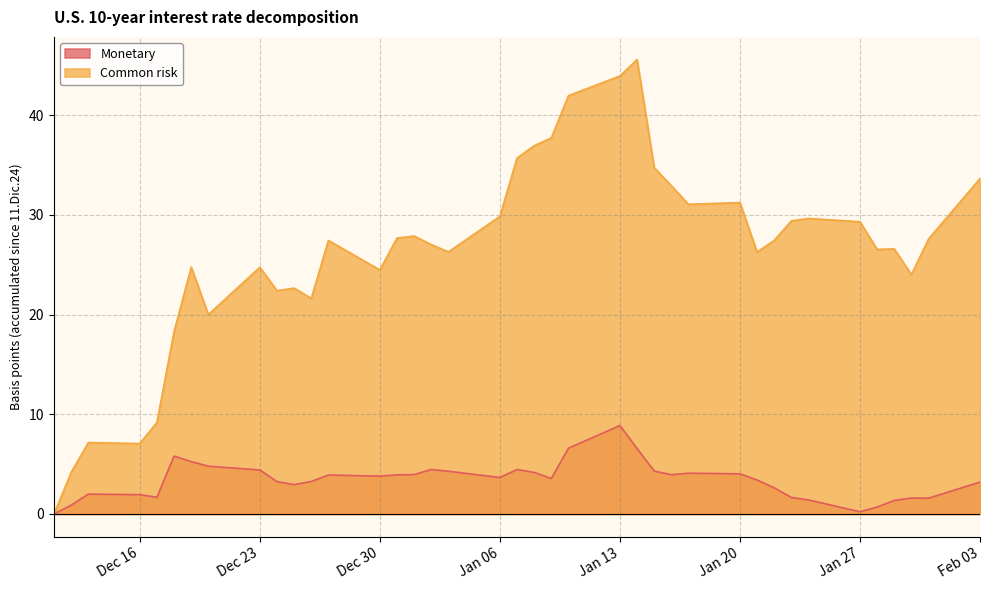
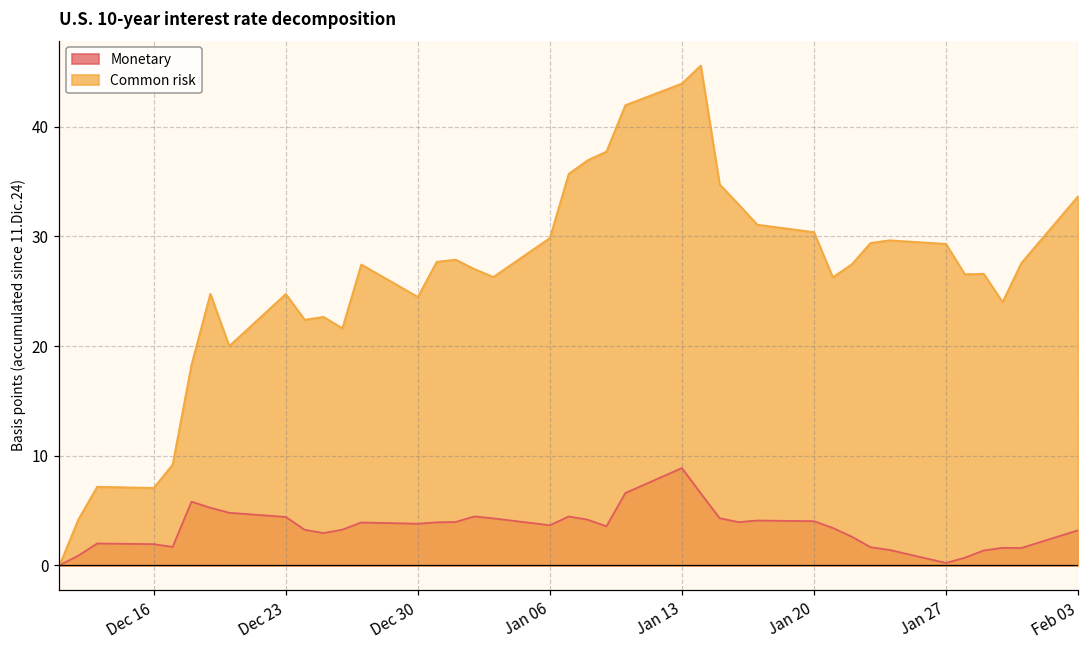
Common risk, Jan 20: 31 -> 30
